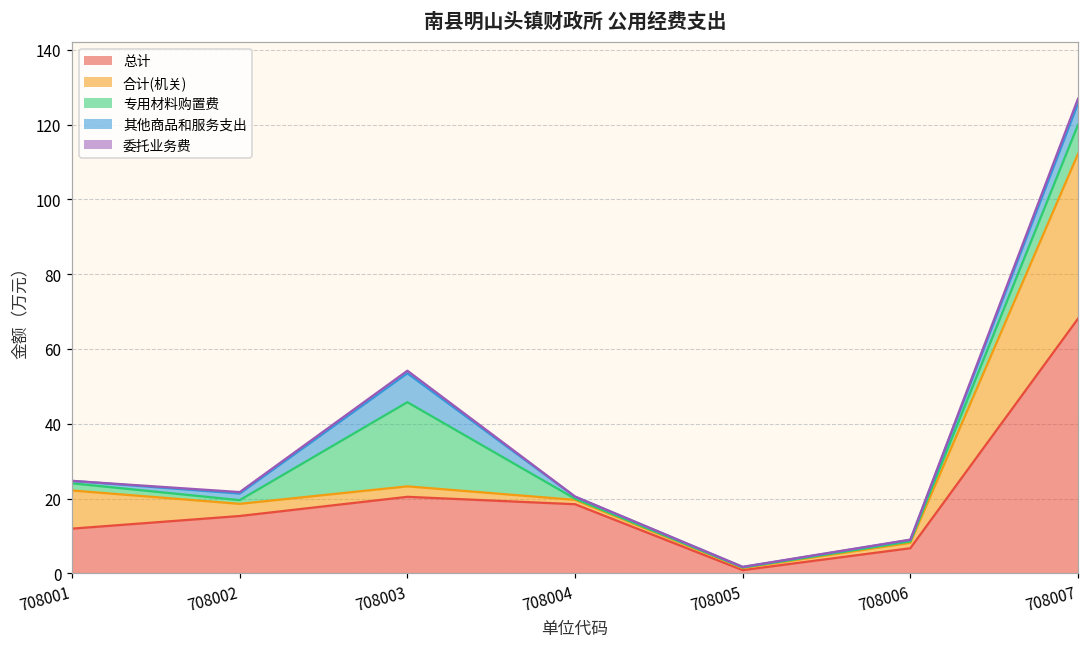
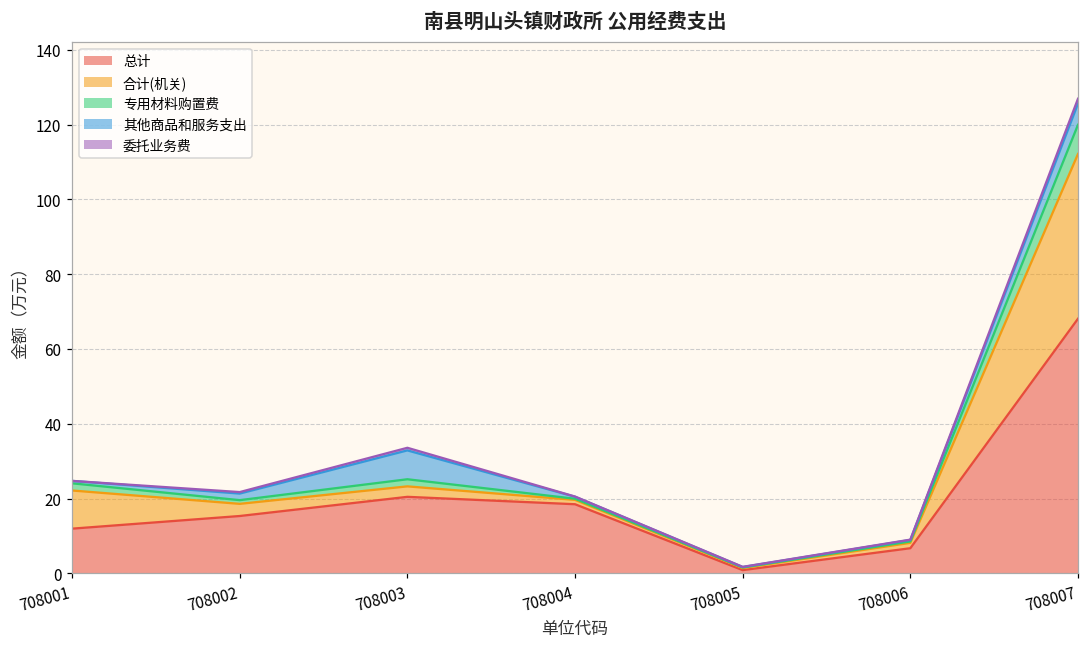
专用材料购置费, 708003: 23 -> 2
